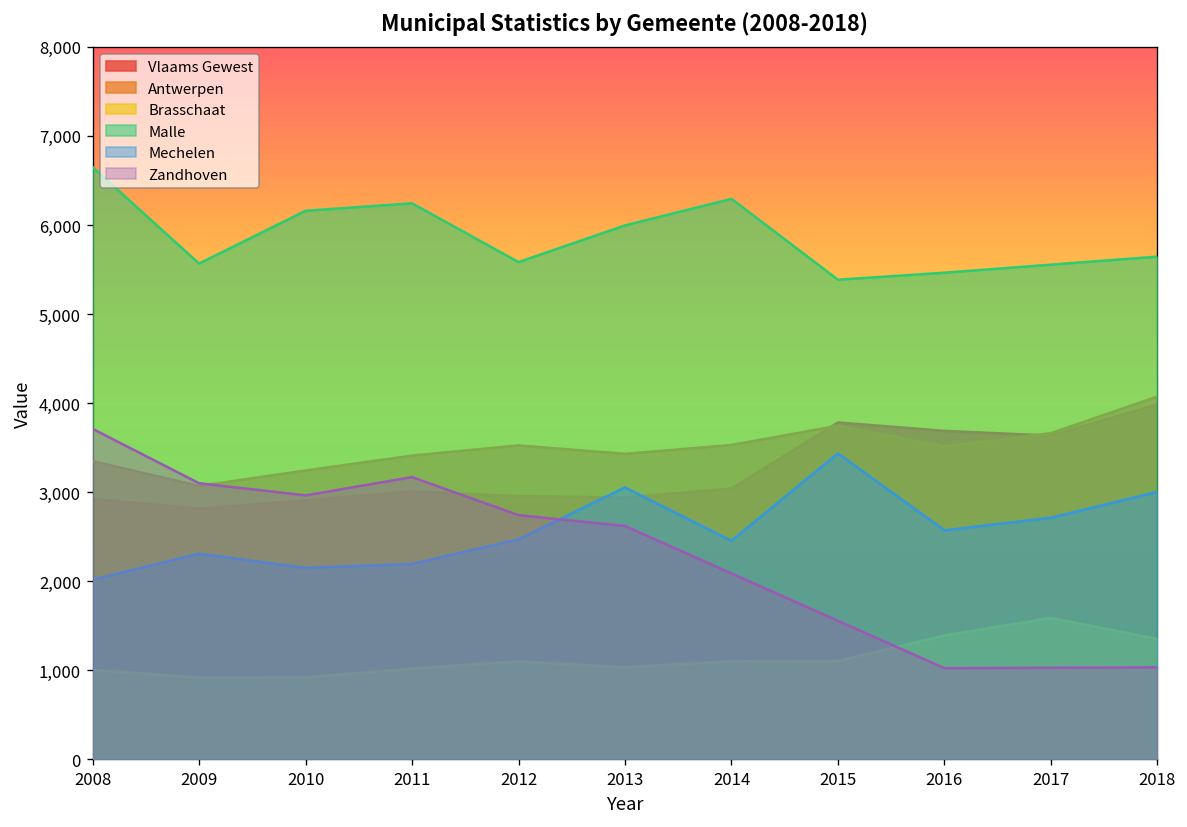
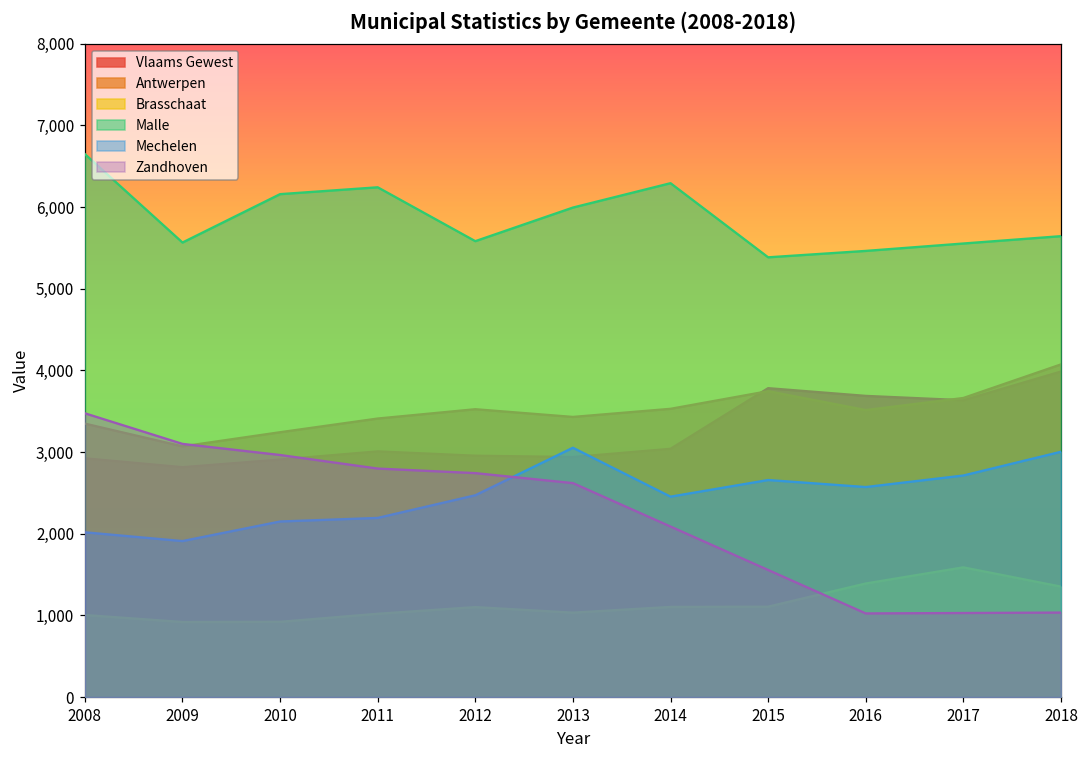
Zandhoven, 2008: 3,700 -> 3,500
Mechelen, 2009: 2,300 -> 1,900
Zandhoven, 2011: 3,200 -> 2,800
Mechelen, 2015: 3,400 -> 2,700
